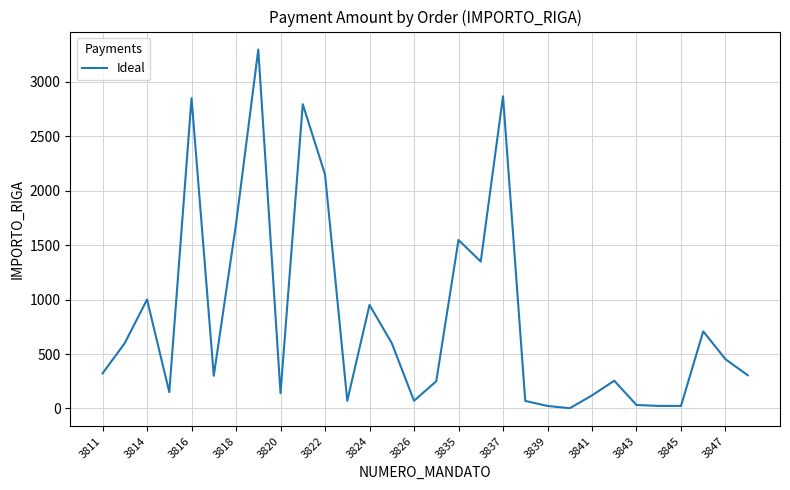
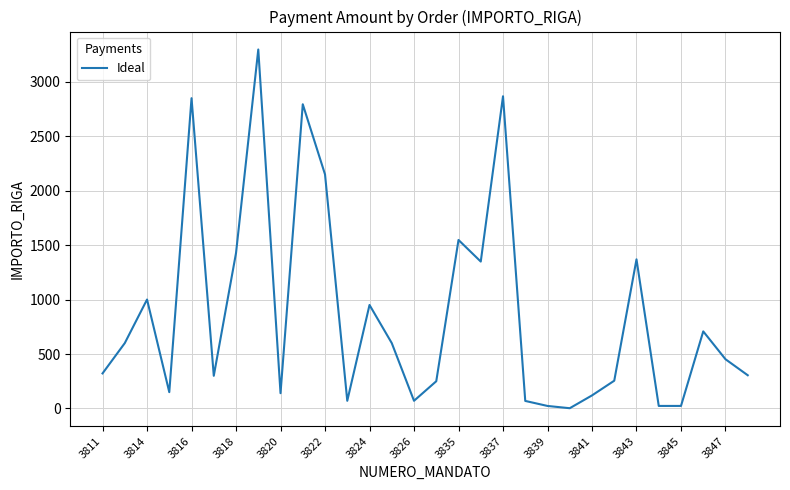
3818: 1690 -> 1430
3843: 30 -> 1370
